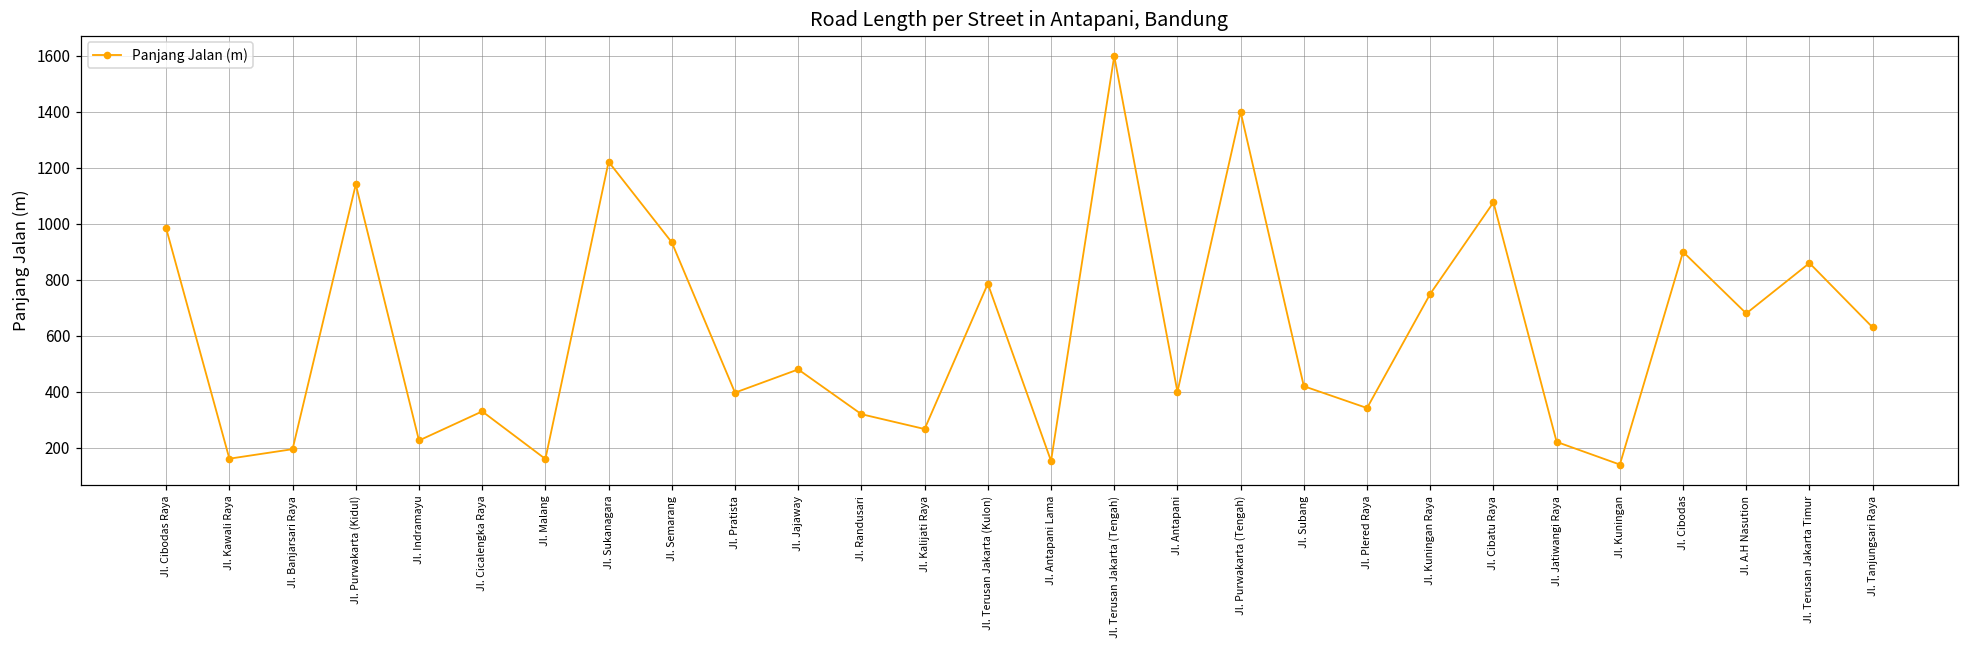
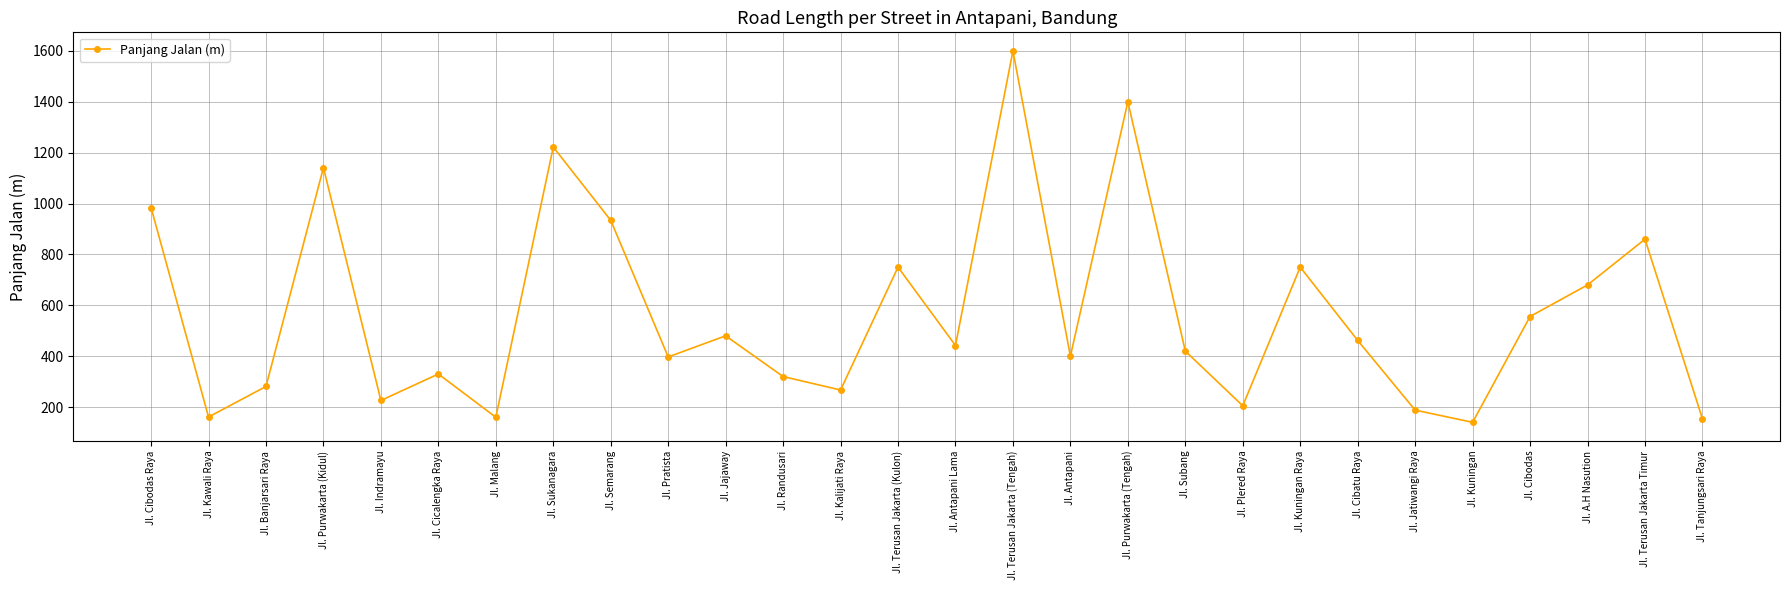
Jl. Banjarsari Raya: 200 -> 280
Jl. Terusan Jakarta (Kulon): 790 -> 750
Jl. Antapani Lama: 150 -> 440
Jl. Plered Raya: 340 -> 210
Jl. Cibatu Raya: 1080 -> 460
Jl. Jatiwangi Raya: 220 -> 190
Jl. Cibodas: 900 -> 560
Jl. Tanjungsari Raya: 630 -> 150
